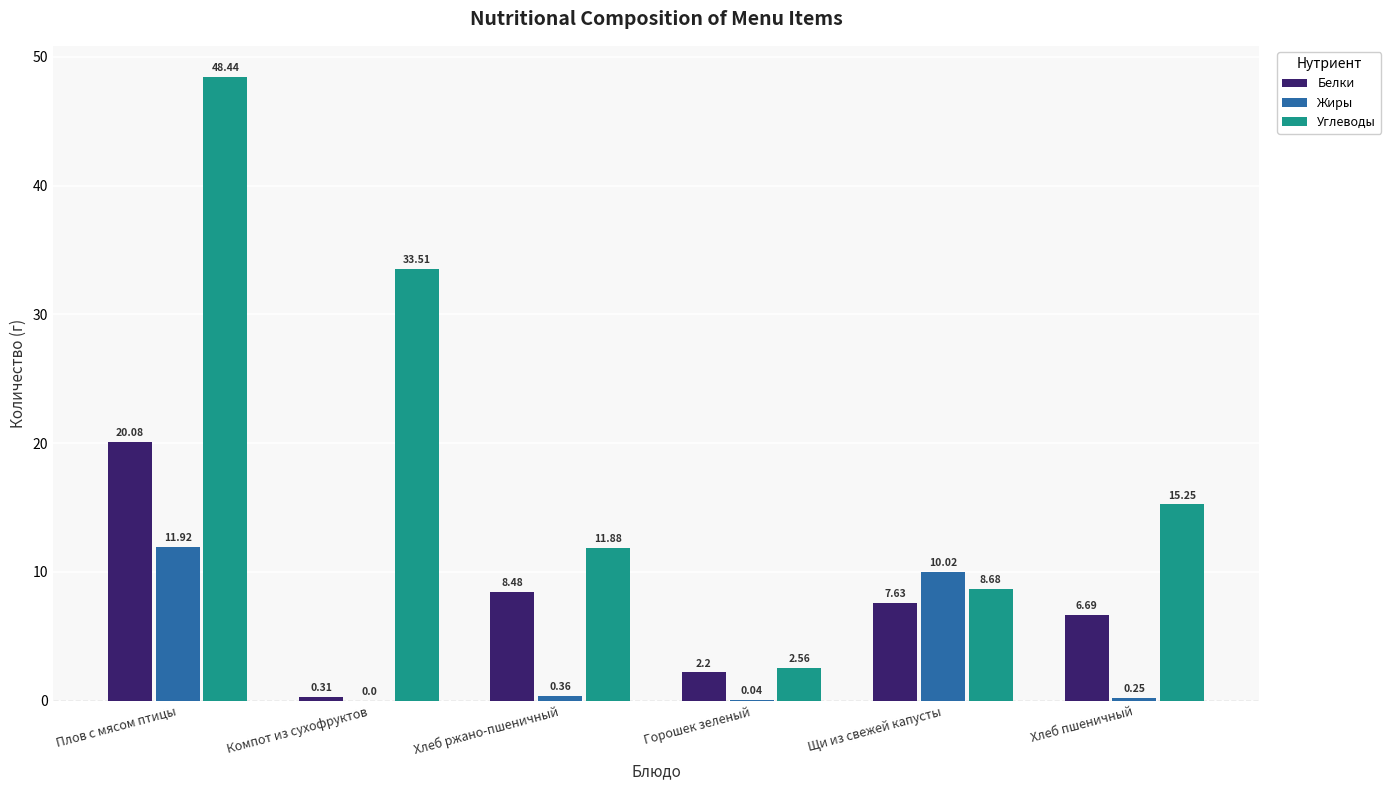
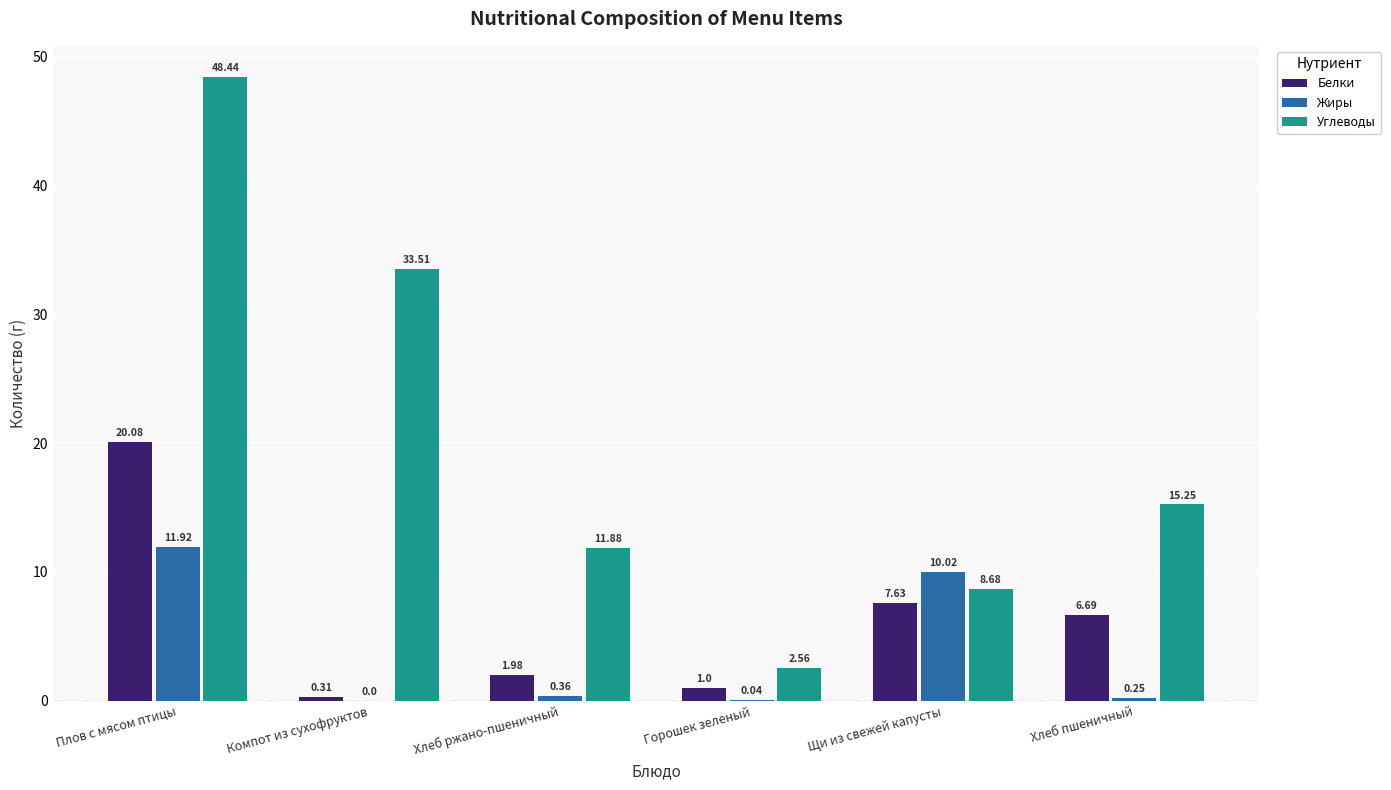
Белки, Хлеб ржано-пшеничный: 8.48 -> 1.98
Белки, Горошек зеленый: 2.2 -> 1.0
